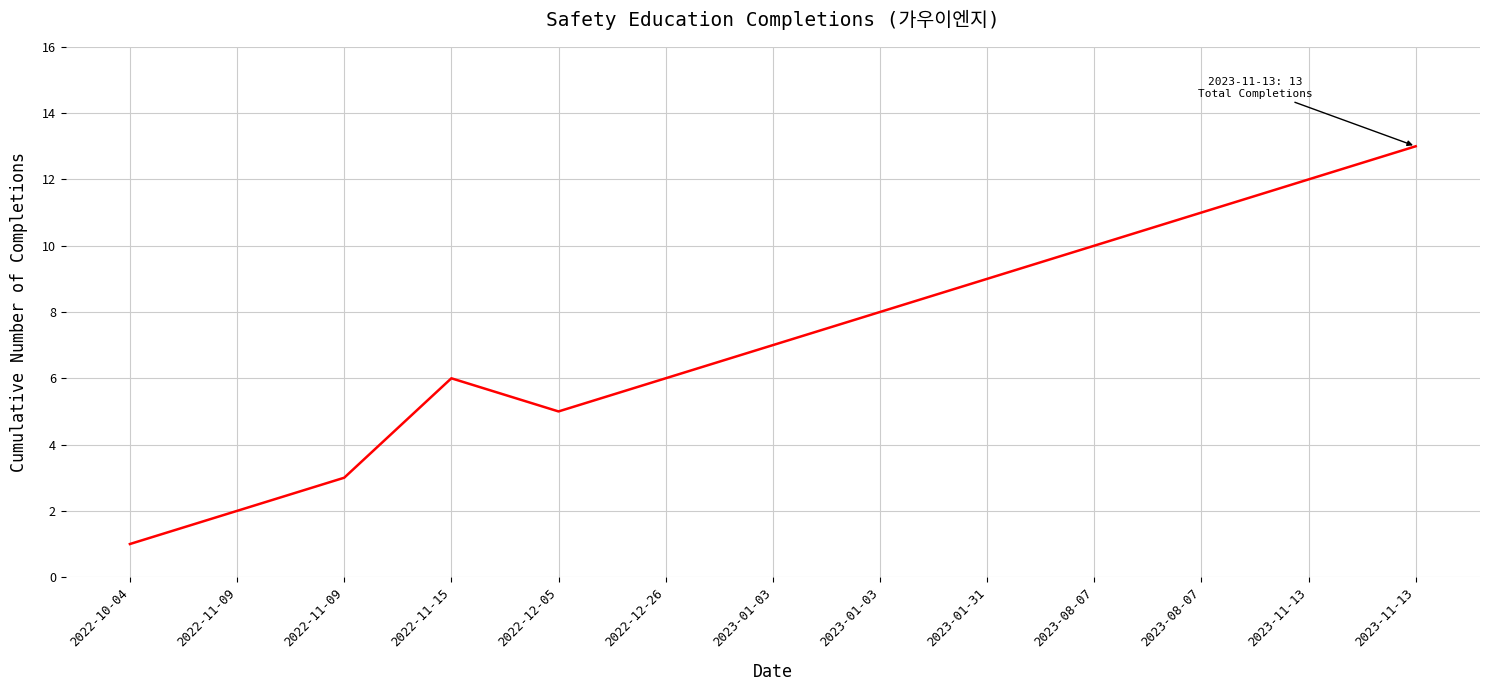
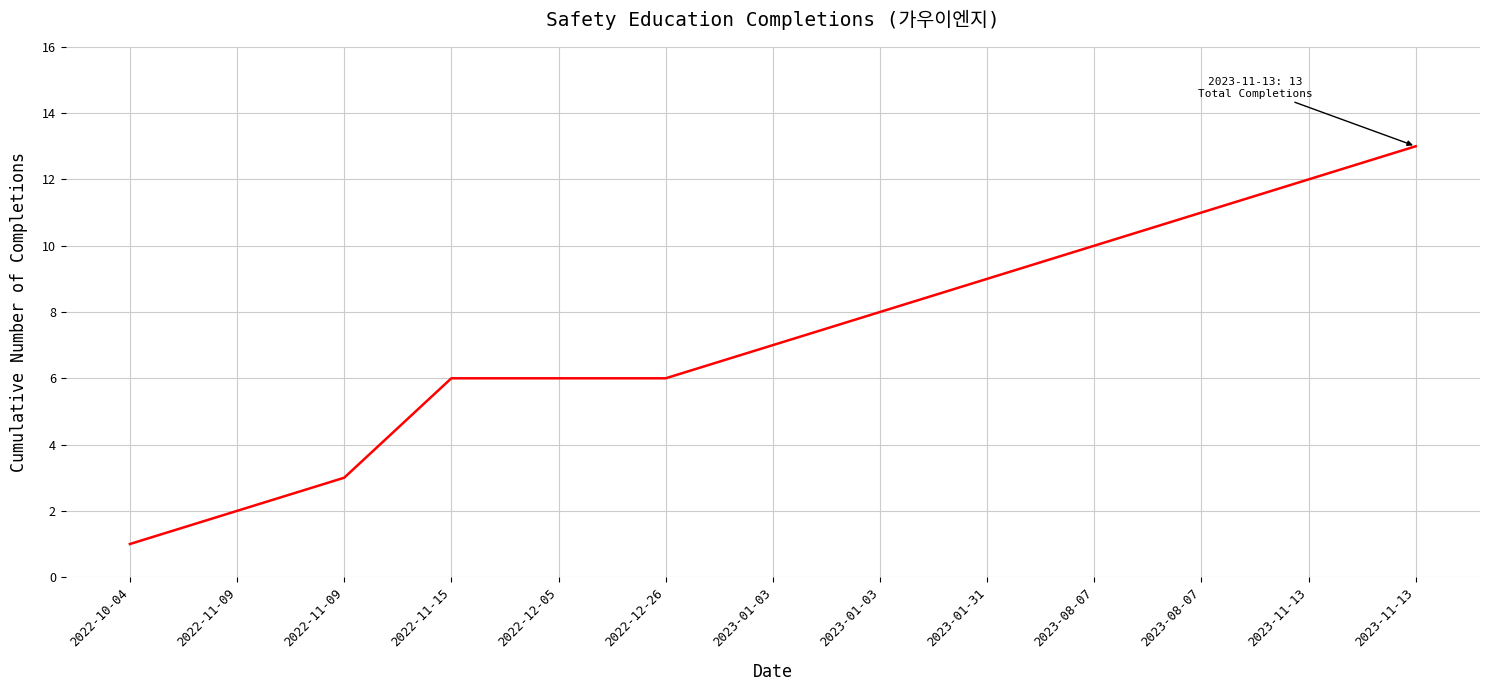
2022-12-05: 5 -> 6
